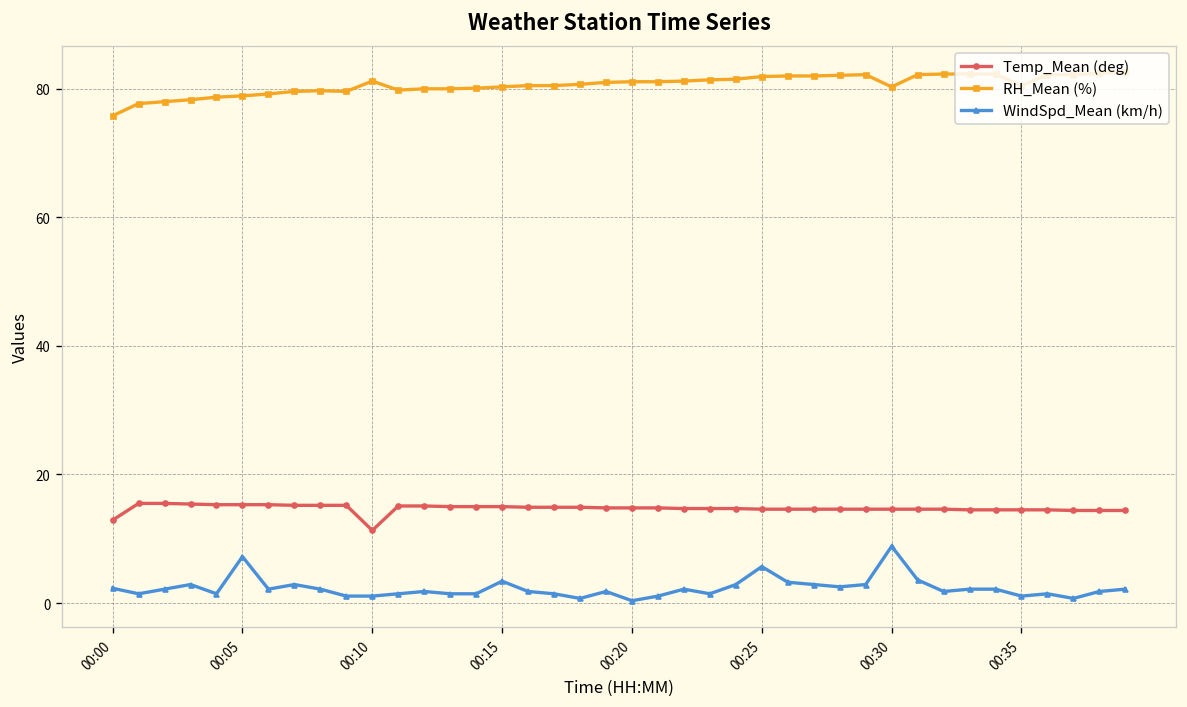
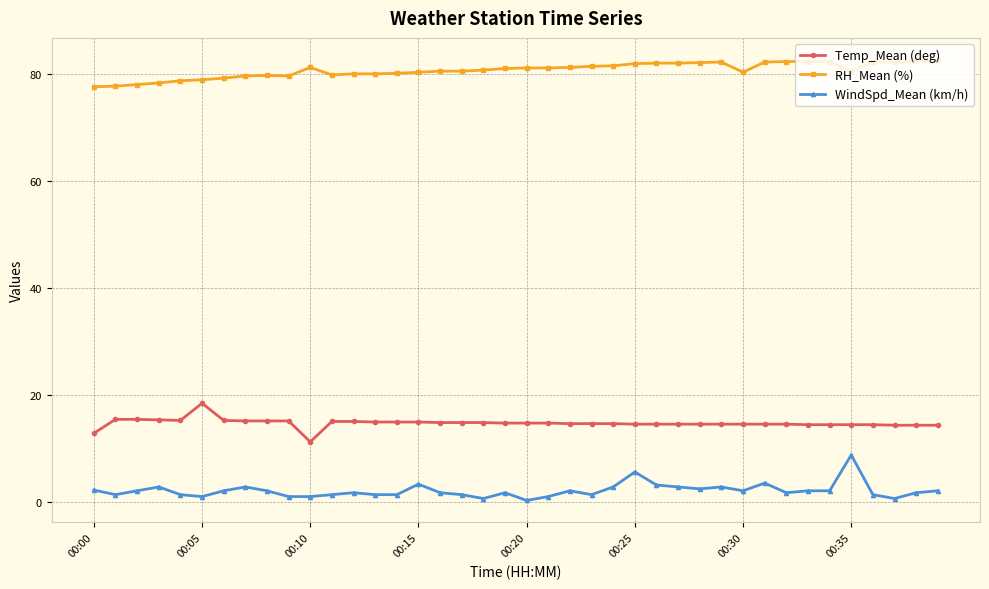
RH_Mean (%), 00:00: 76 -> 78
Temp_Mean (deg), 00:05: 15 -> 19
WindSpd_Mean (km/h), 00:05: 7 -> 1
WindSpd_Mean (km/h), 00:30: 9 -> 2
WindSpd_Mean (km/h), 00:35: 1 -> 9
